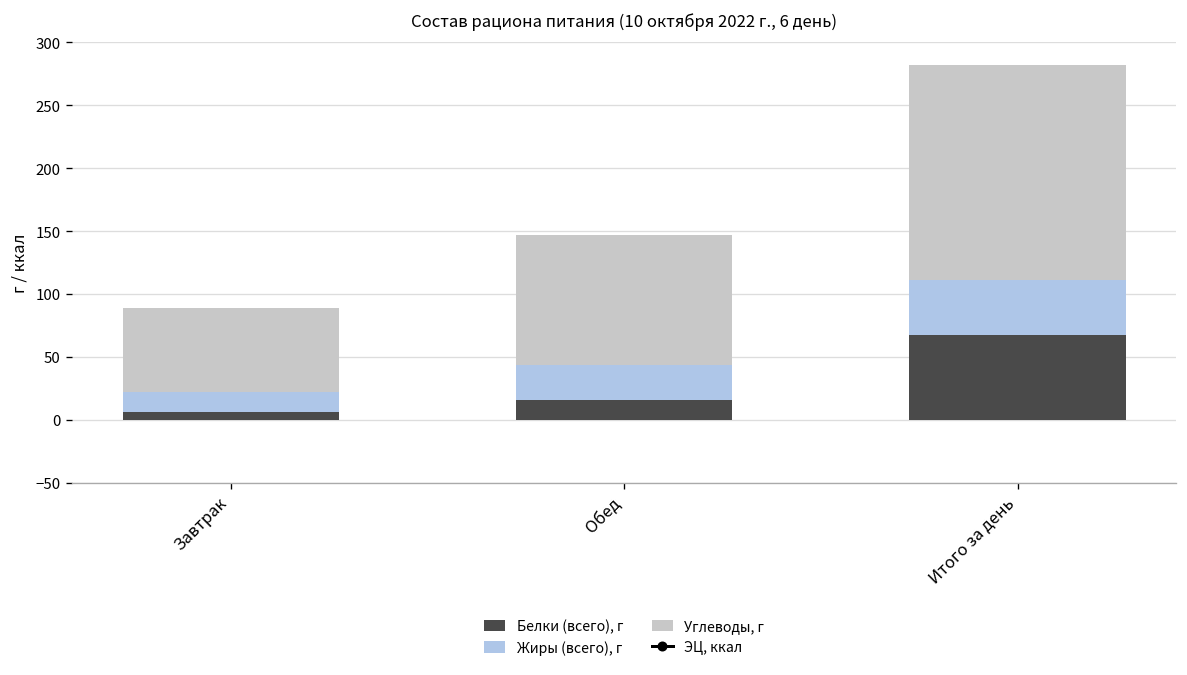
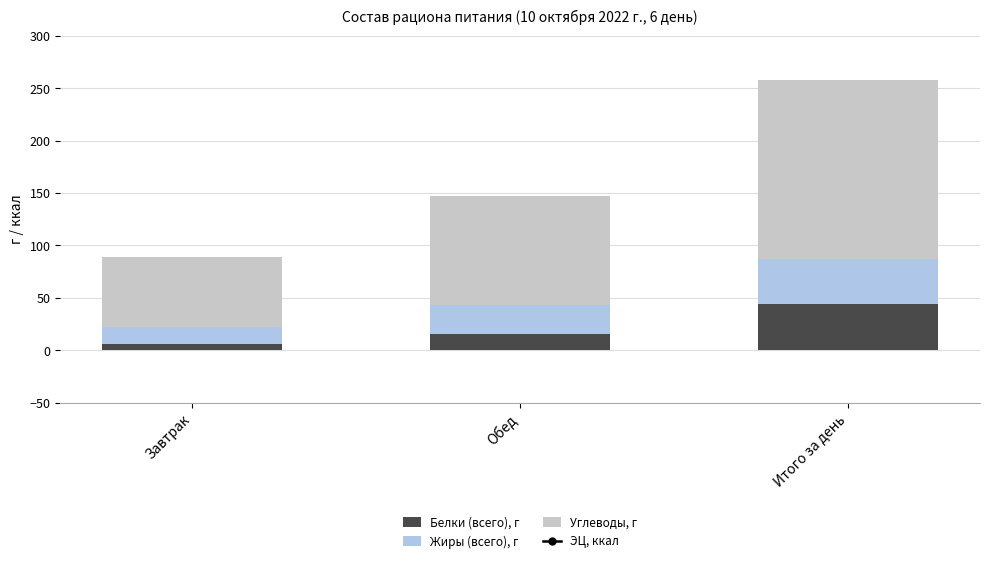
Белки (всего), г, Итого за день: 68 -> 44
